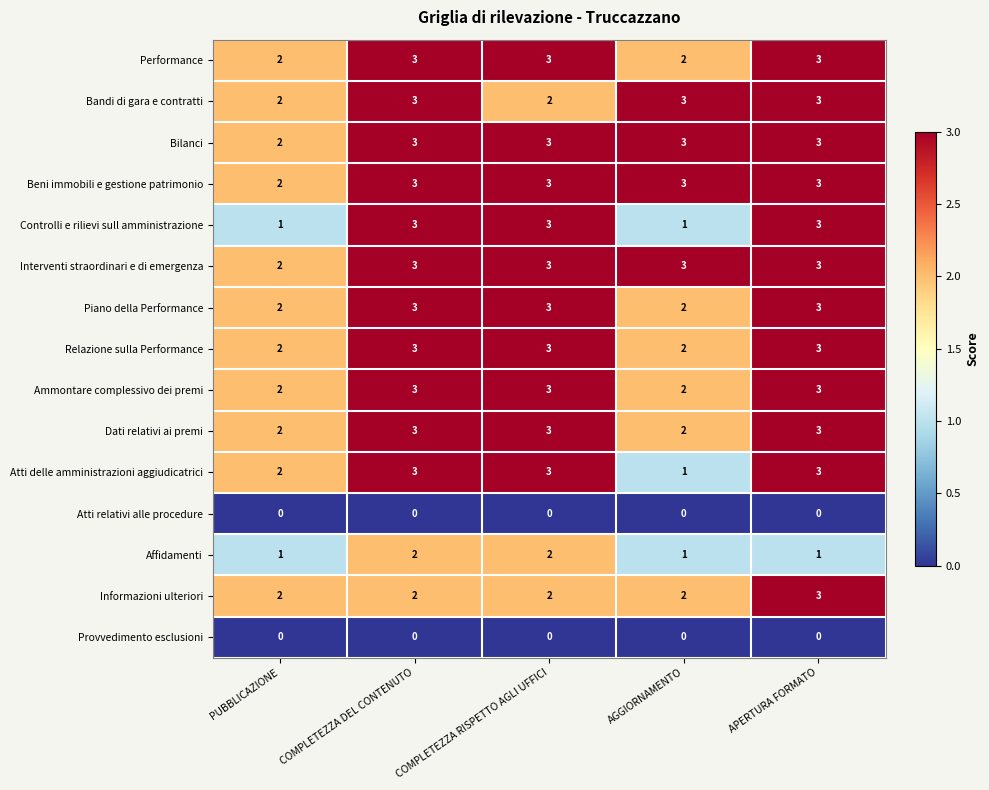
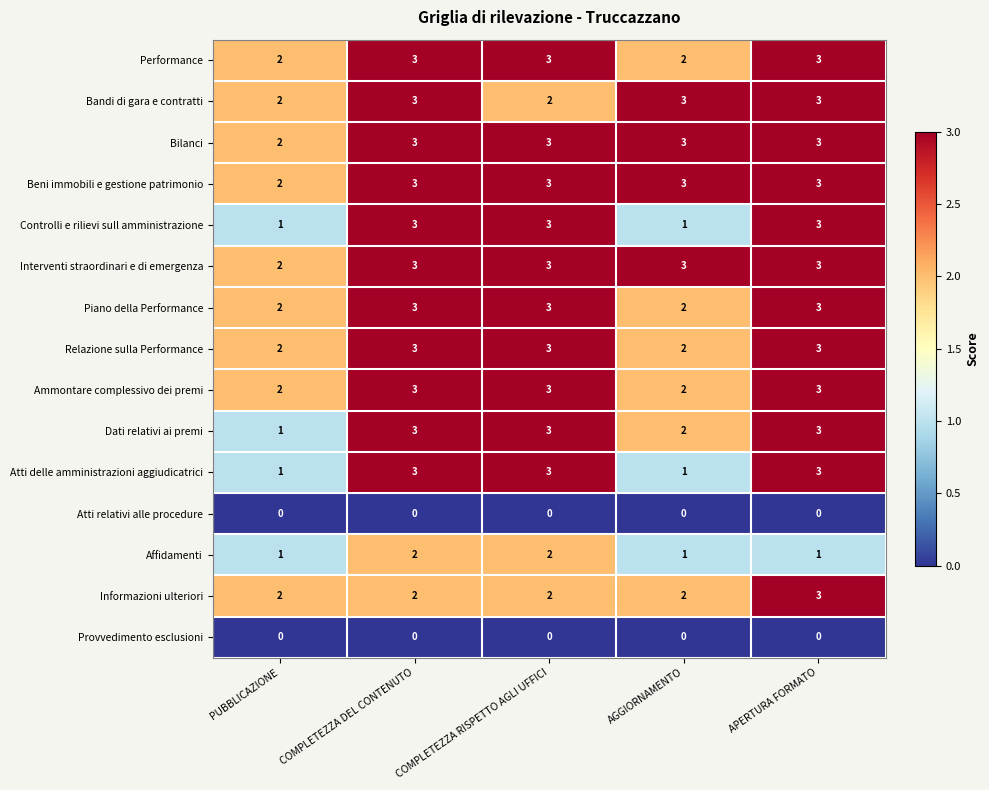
Dati relativi ai premi, PUBBLICAZIONE: 2 -> 1
Atti delle amministrazioni aggiudicatrici, PUBBLICAZIONE: 2 -> 1
